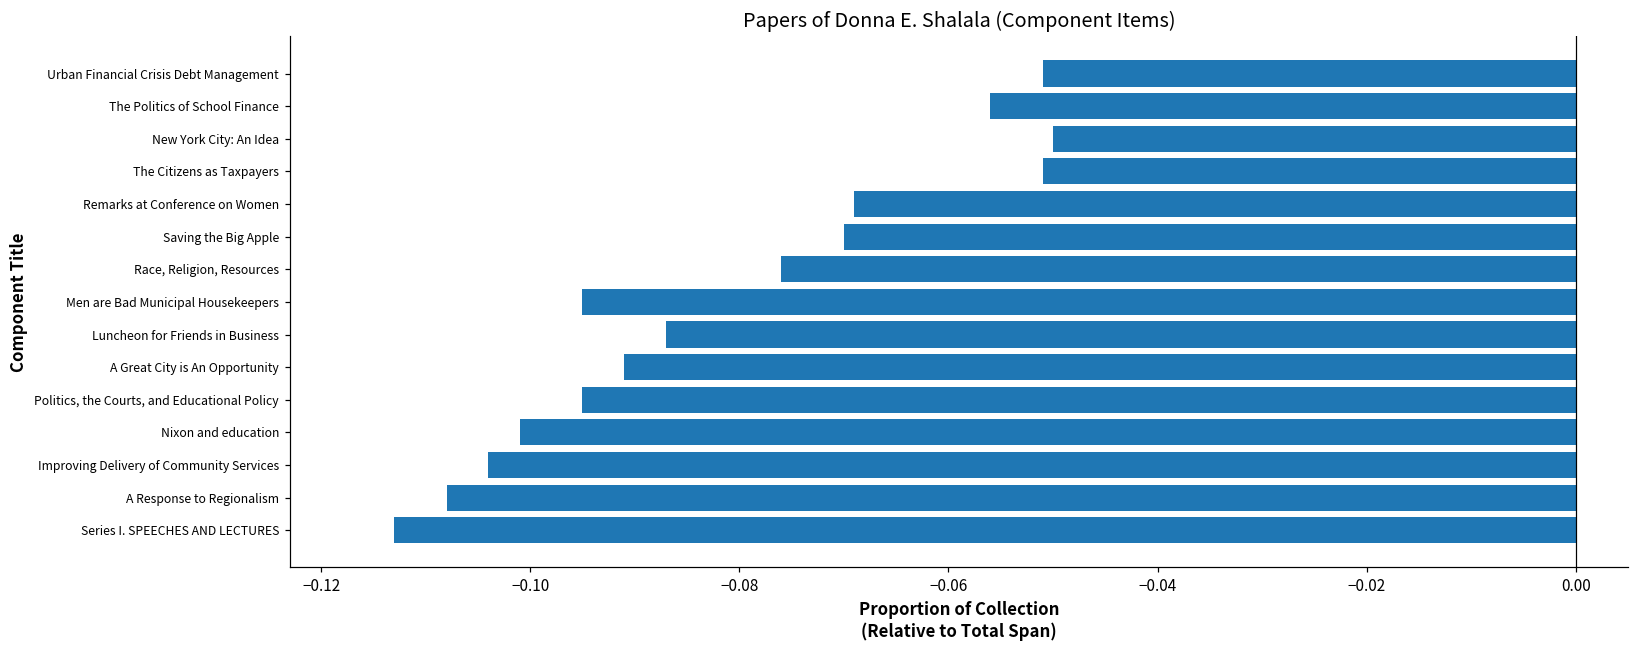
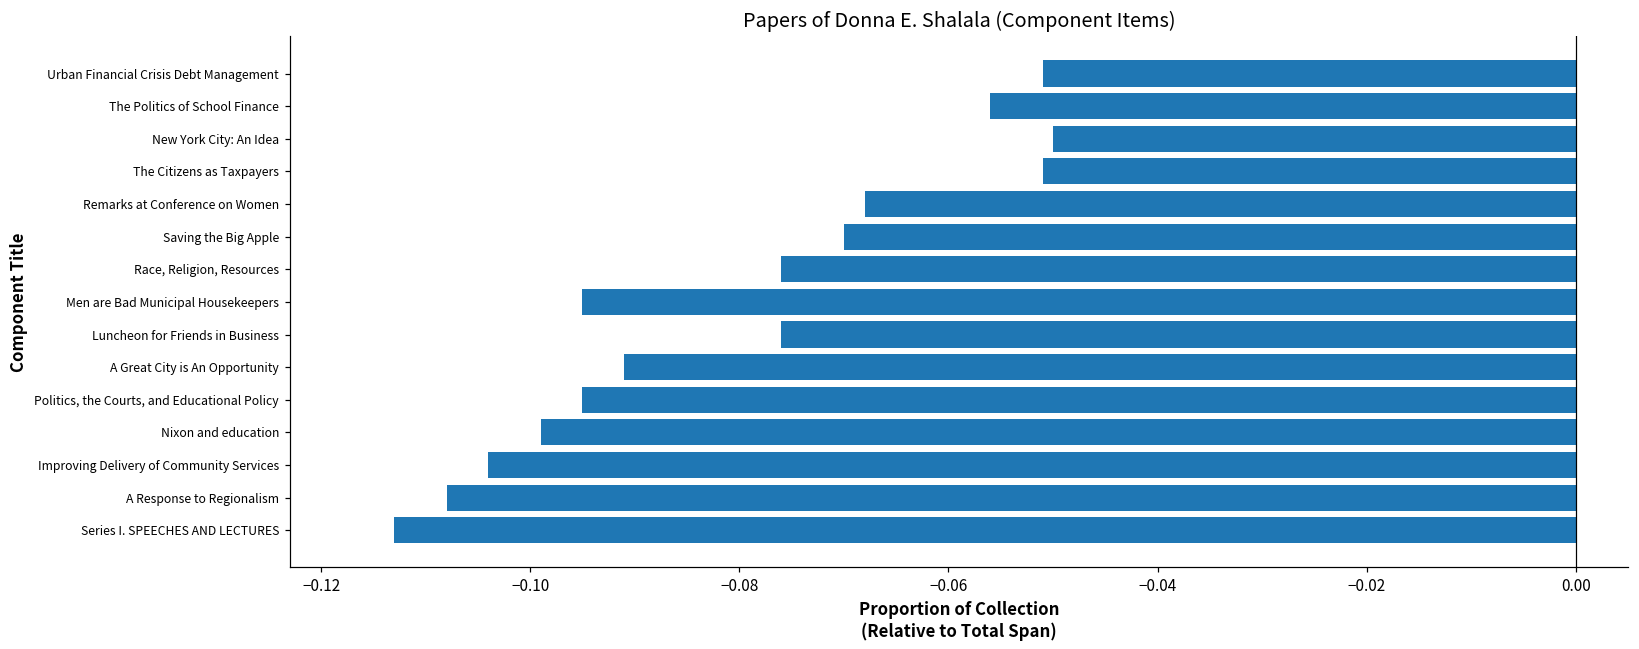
Remarks at Conference on Women: -0.069 -> -0.068
Luncheon for Friends in Business: -0.087 -> -0.076
Nixon and education: -0.101 -> -0.099
